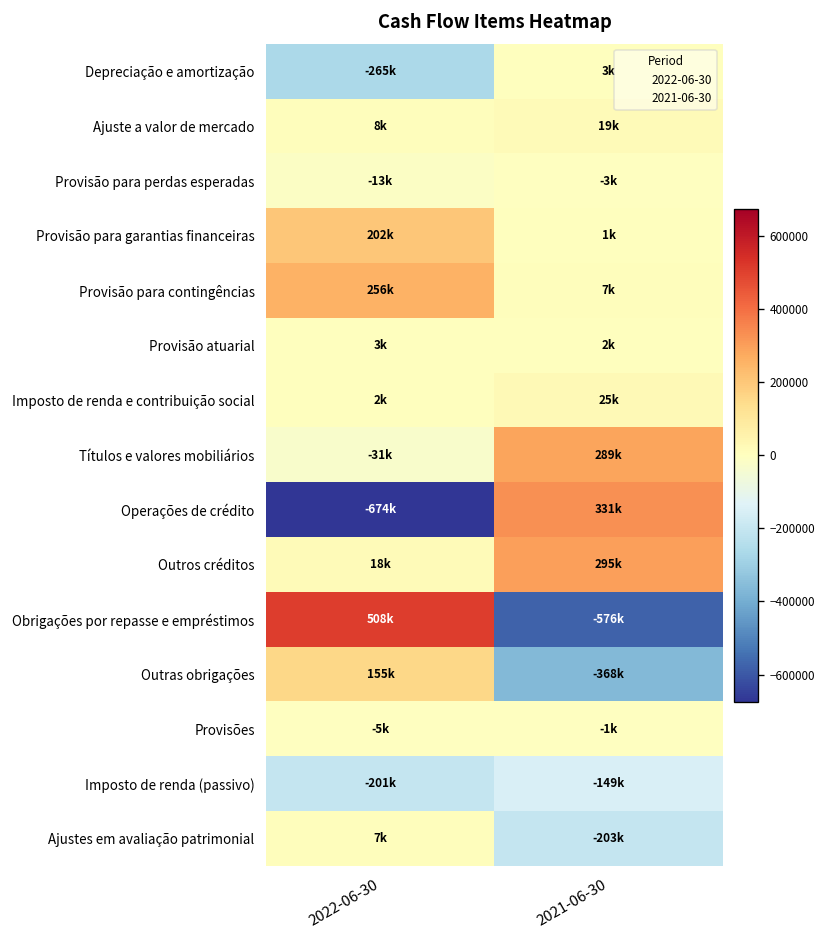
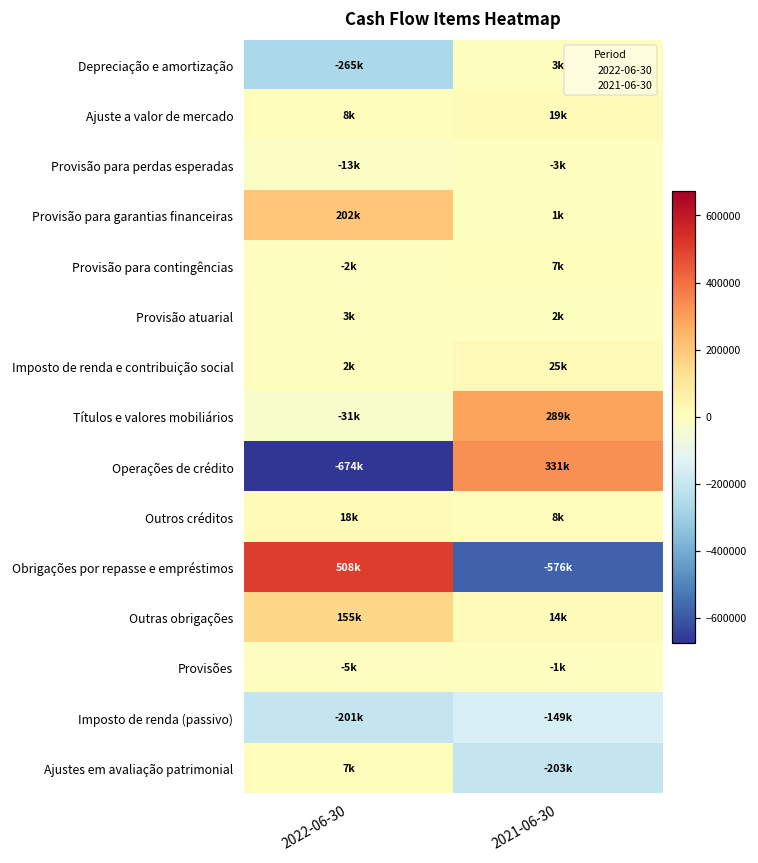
Provisão para contingências, 2022-06-30: 256k -> -2k
Outros créditos, 2021-06-30: 295k -> 8k
Outras obrigações, 2021-06-30: -368k -> 14k
